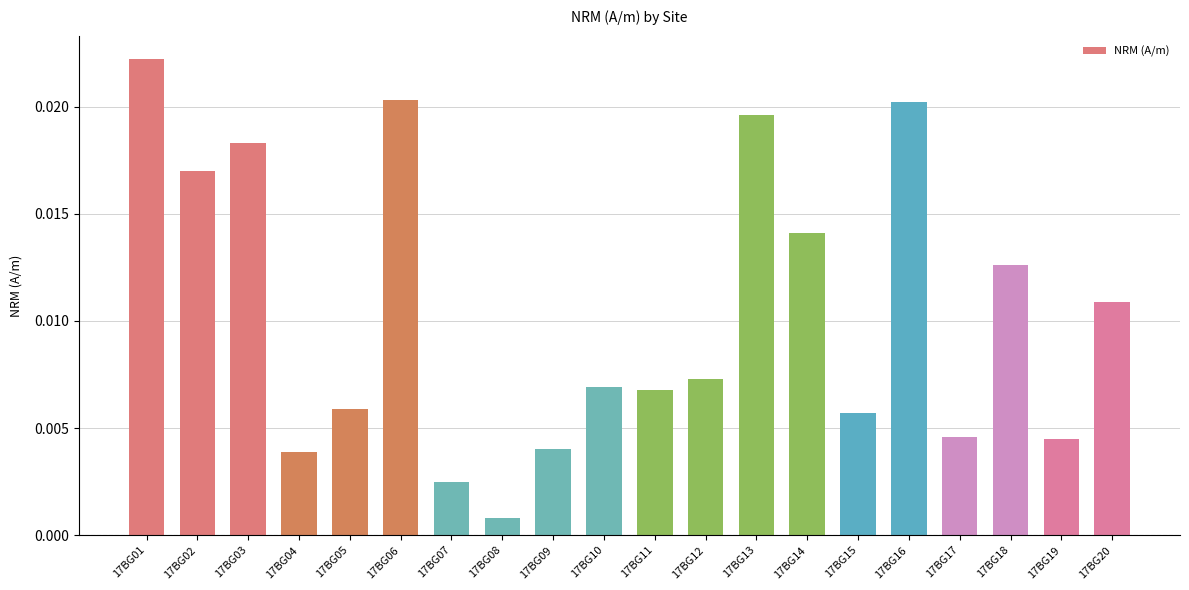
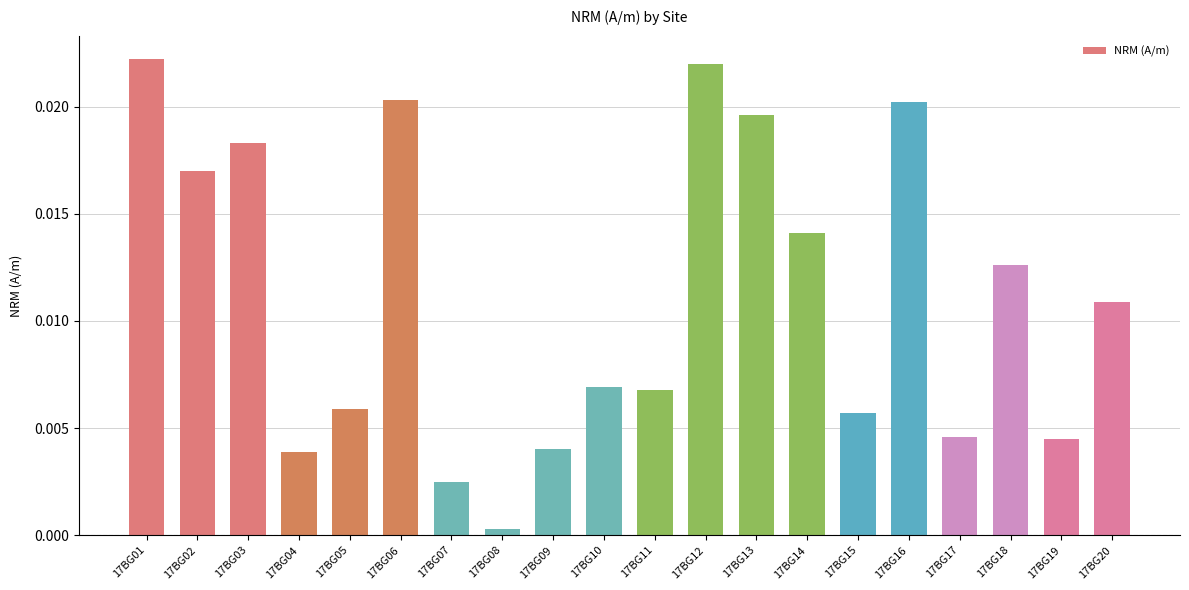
17BG08: 0.0008 -> 0.0003
17BG12: 0.0073 -> 0.0220
